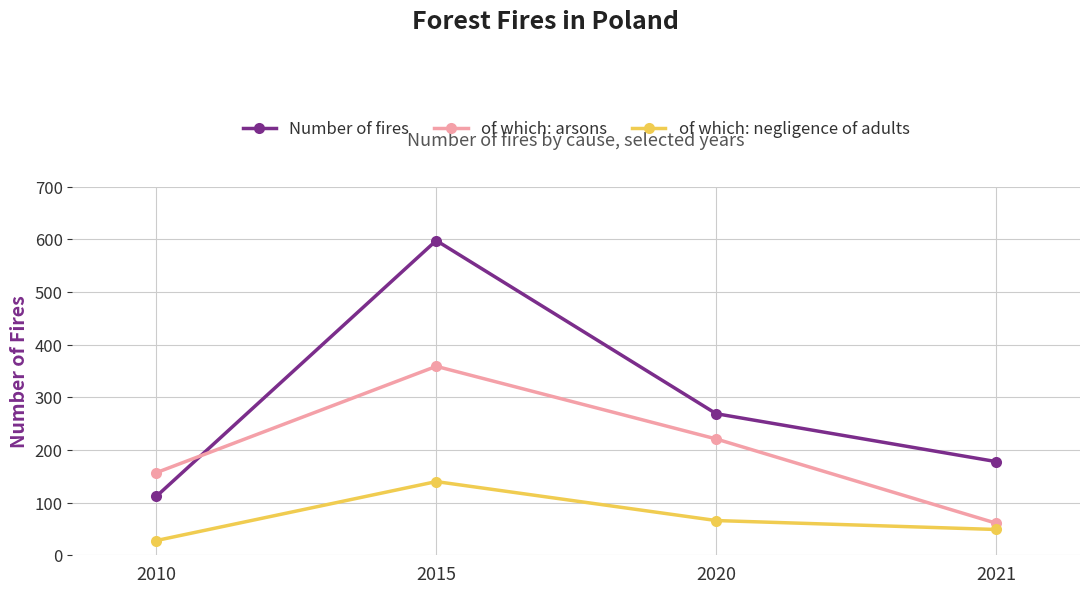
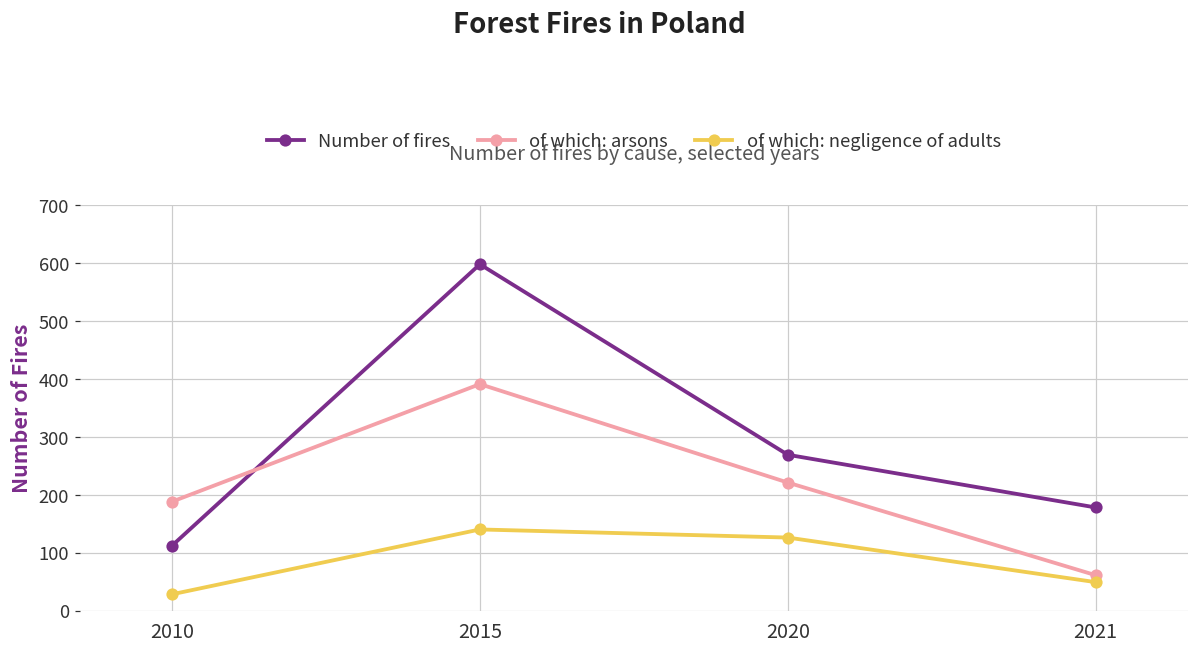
of which: arsons, 2010: 160 -> 190
of which: arsons, 2015: 360 -> 390
of which: negligence of adults, 2020: 70 -> 130
